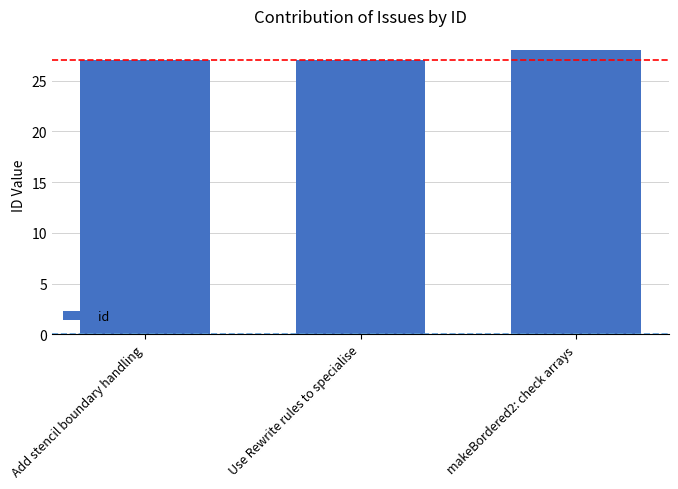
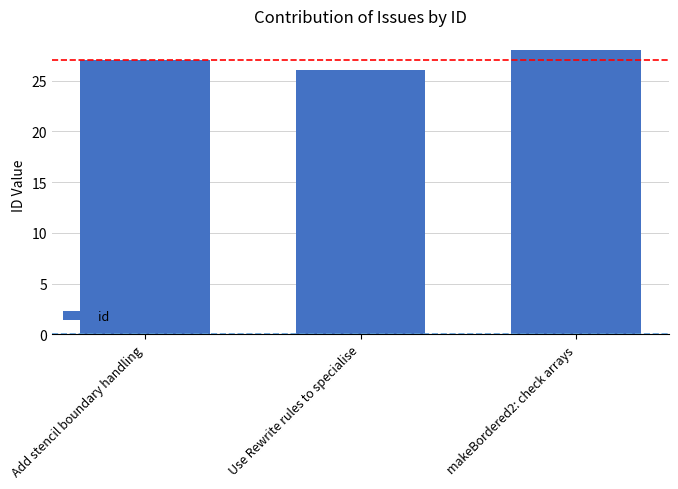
Use Rewrite rules to specialise: 27 -> 26
